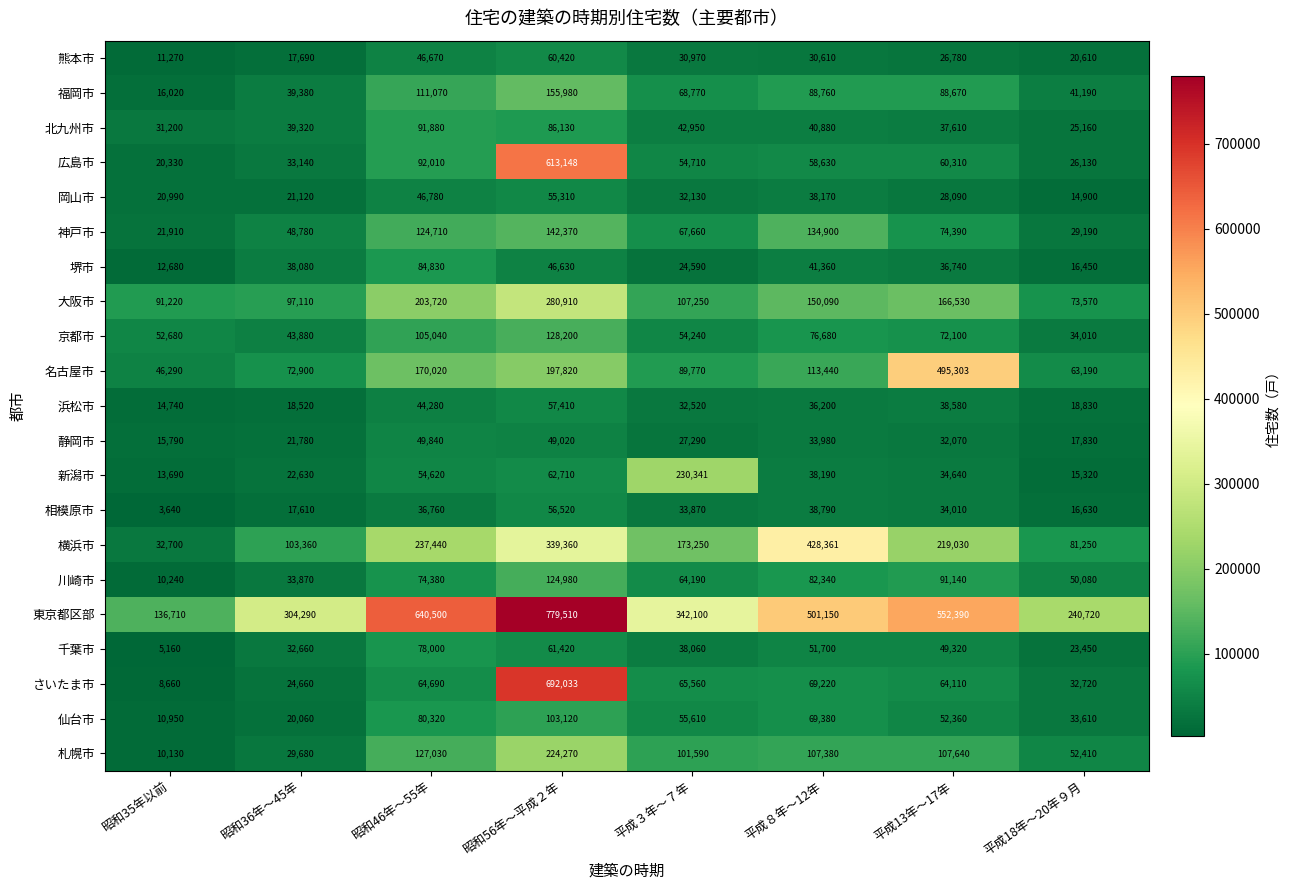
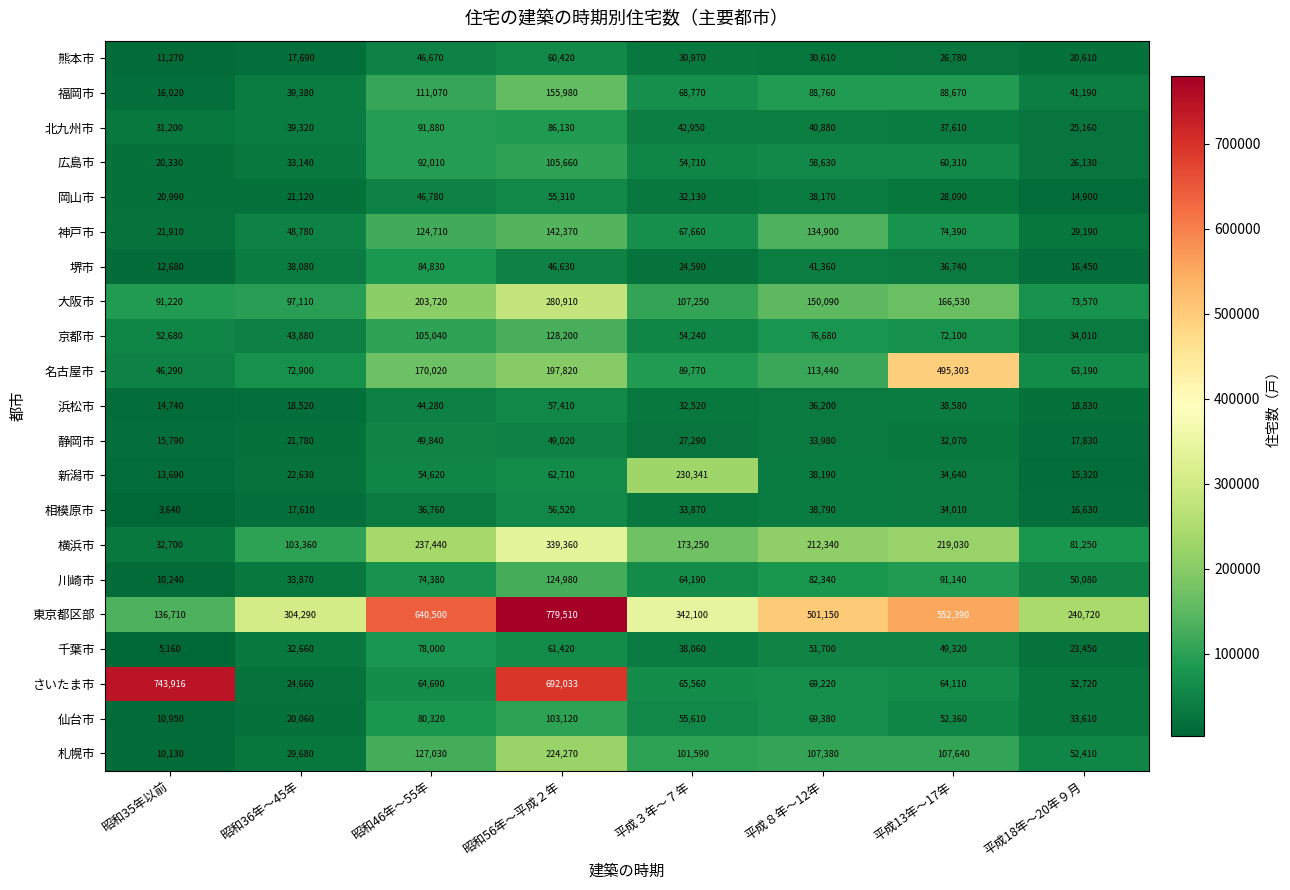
広島市, 昭和56年～平成２年: 613,148 -> 105,660
横浜市, 平成８年～12年: 428,361 -> 212,340
さいたま市, 昭和35年以前: 8,660 -> 743,916
